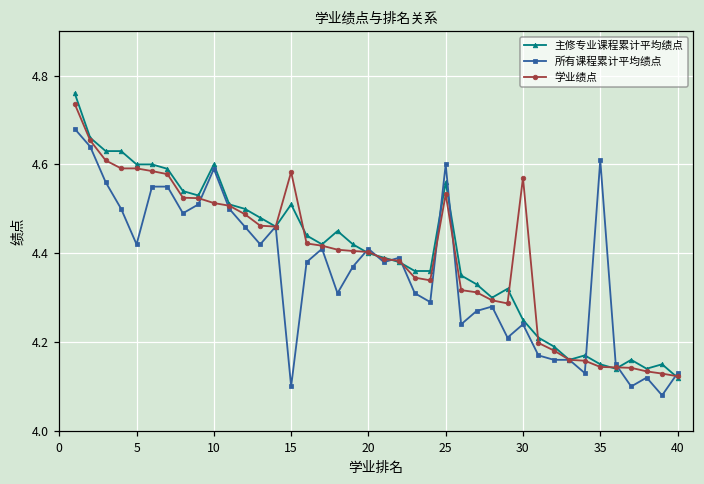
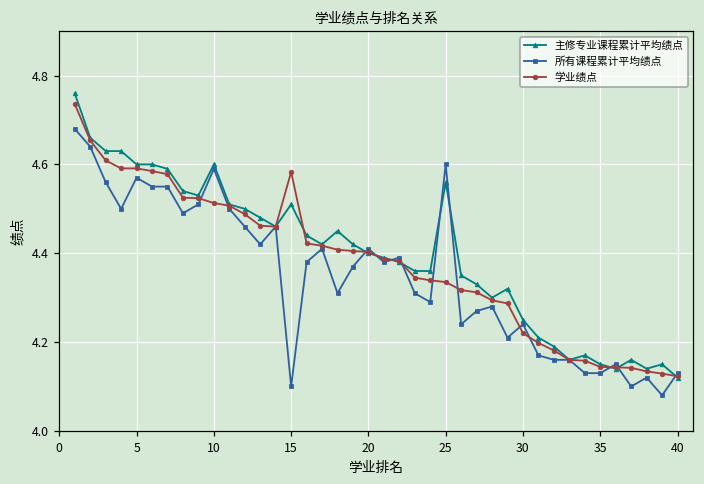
所有课程累计平均绩点, 5: 4.42 -> 4.57
学业绩点, 25: 4.53 -> 4.34
学业绩点, 30: 4.57 -> 4.22
所有课程累计平均绩点, 35: 4.61 -> 4.13
